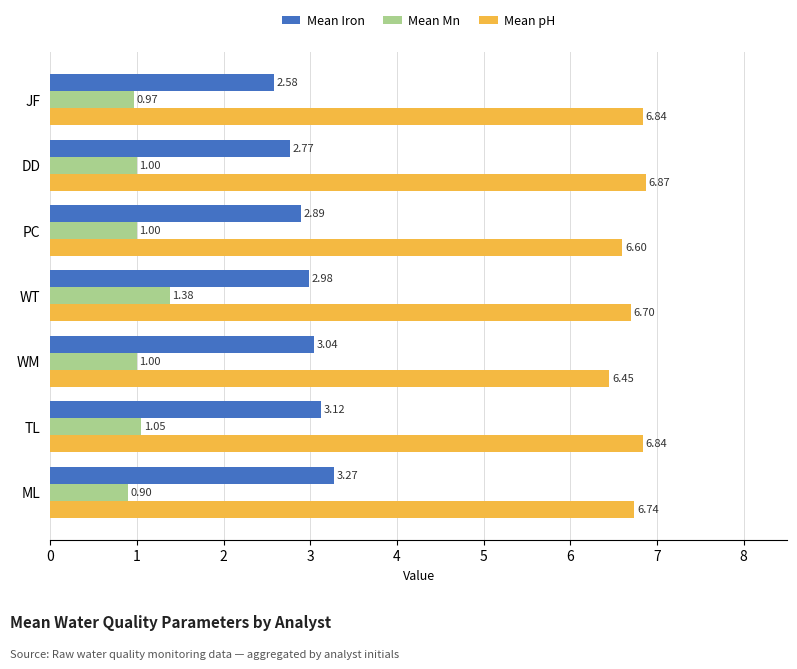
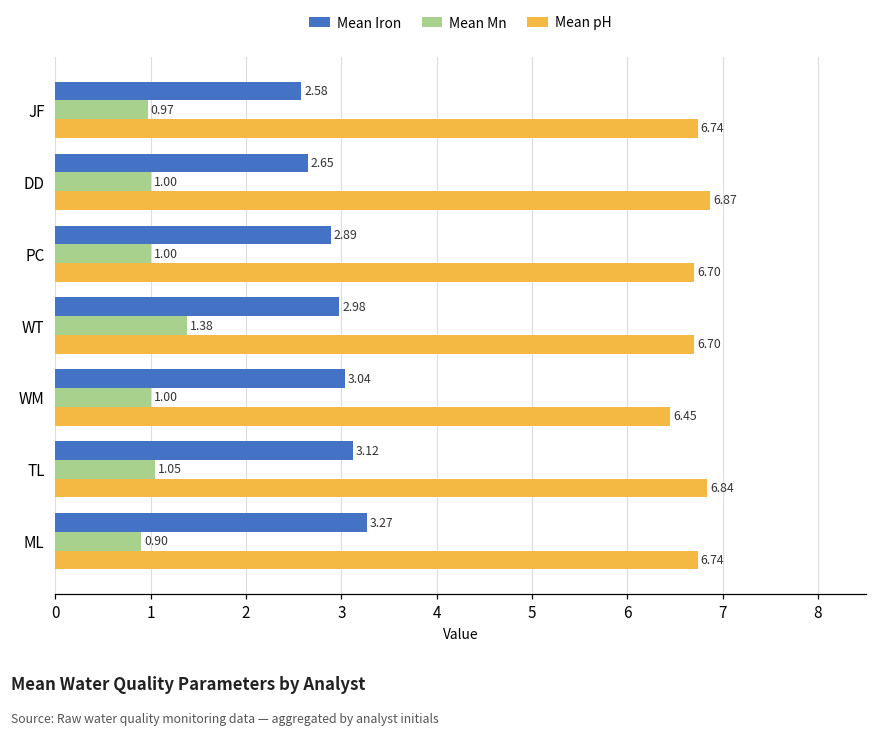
Mean pH, JF: 6.84 -> 6.74
Mean Iron, DD: 2.77 -> 2.65
Mean pH, PC: 6.60 -> 6.70
